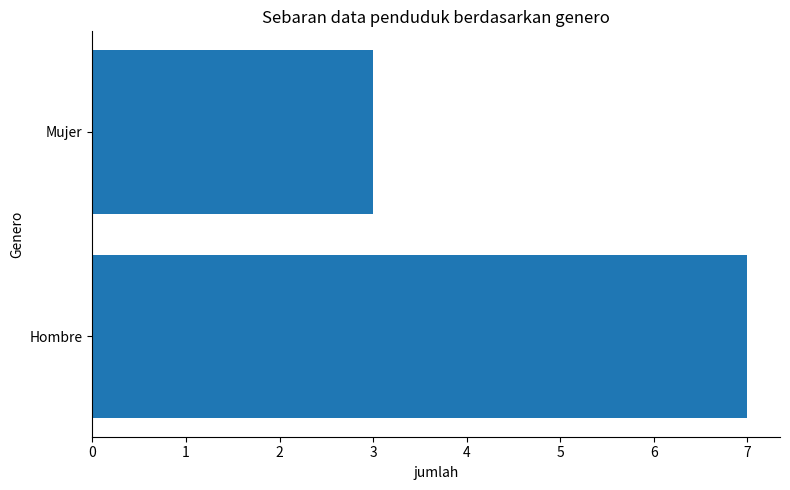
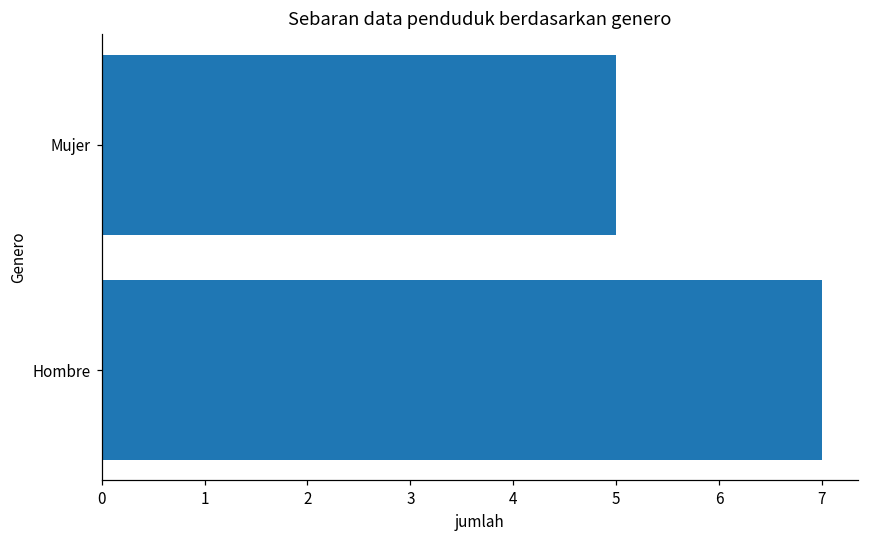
Mujer: 3 -> 5
